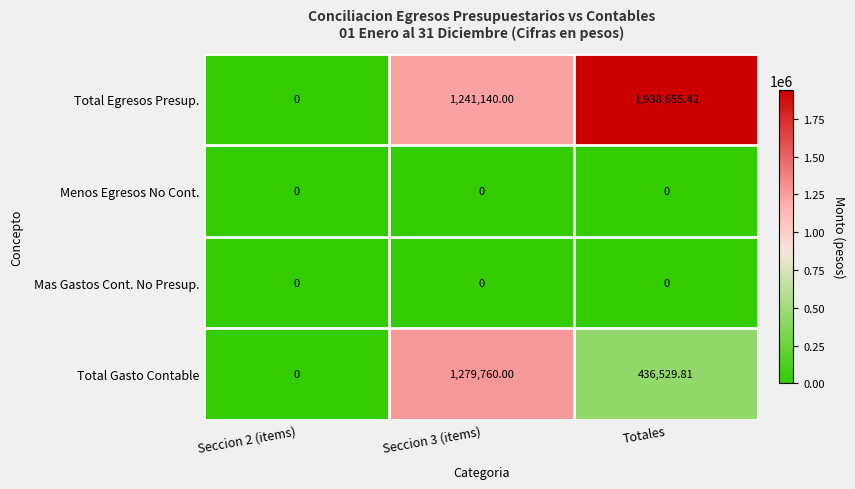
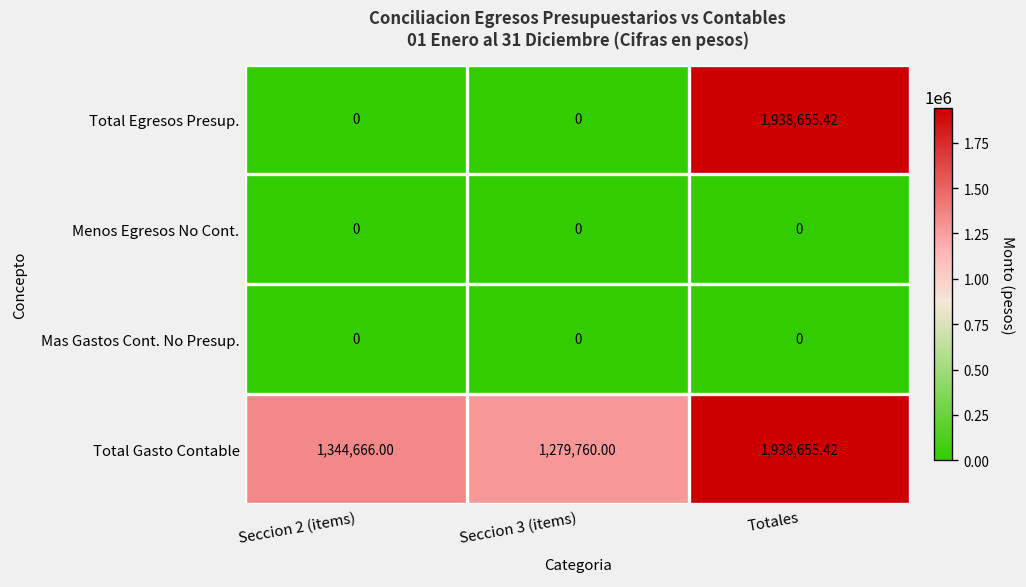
Total Egresos Presup., Seccion 3 (items): 1,241,140.00 -> 0
Total Gasto Contable, Seccion 2 (items): 0 -> 1,344,666.00
Total Gasto Contable, Totales: 436,529.81 -> 1,938,655.42
